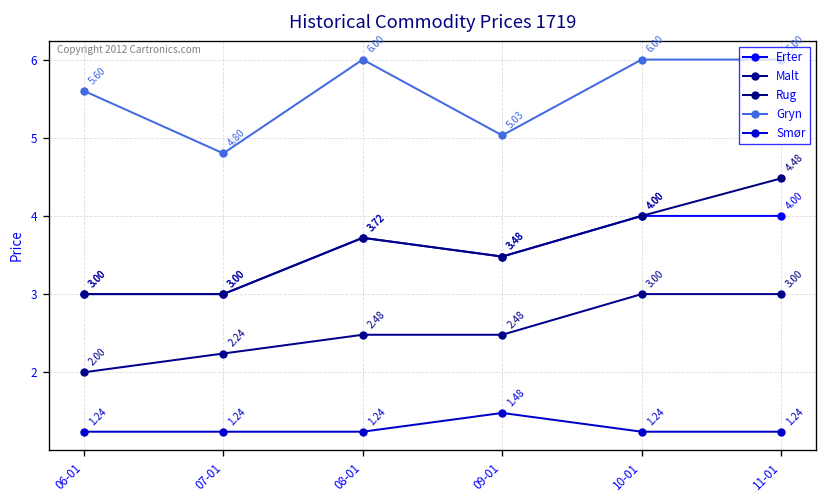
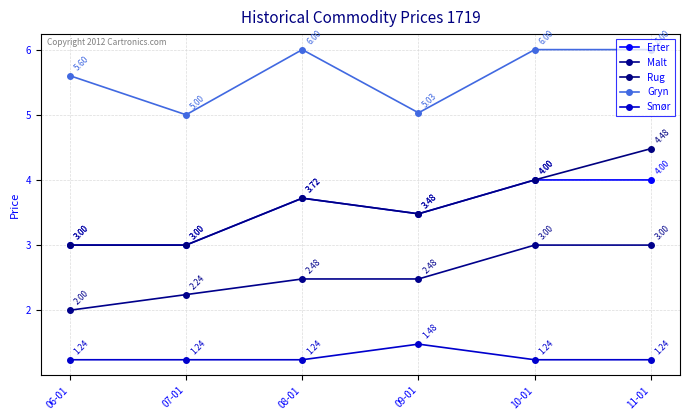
Gryn, 07-01: 4.80 -> 5.00
